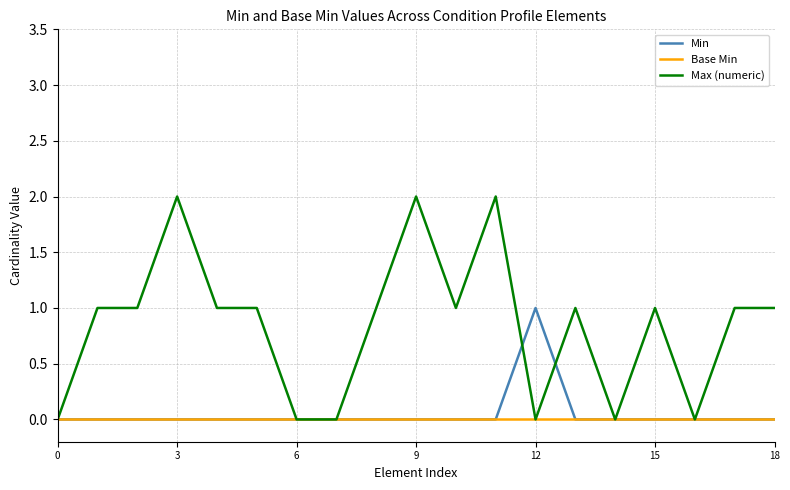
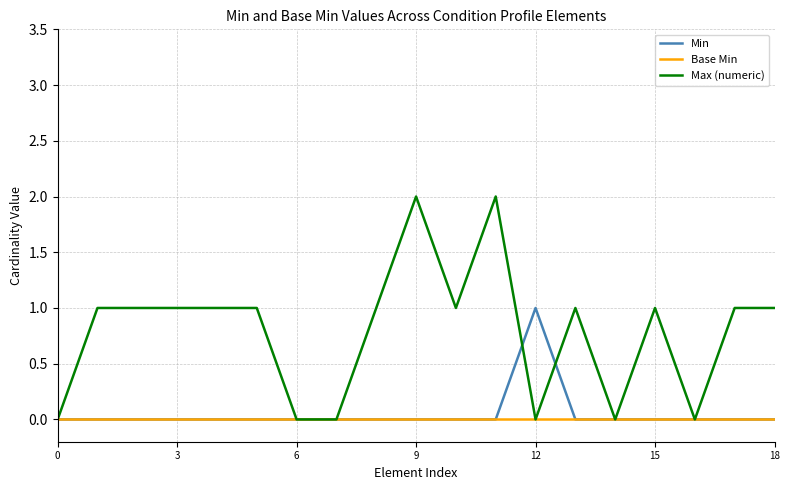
Max (numeric), 3: 2 -> 1
